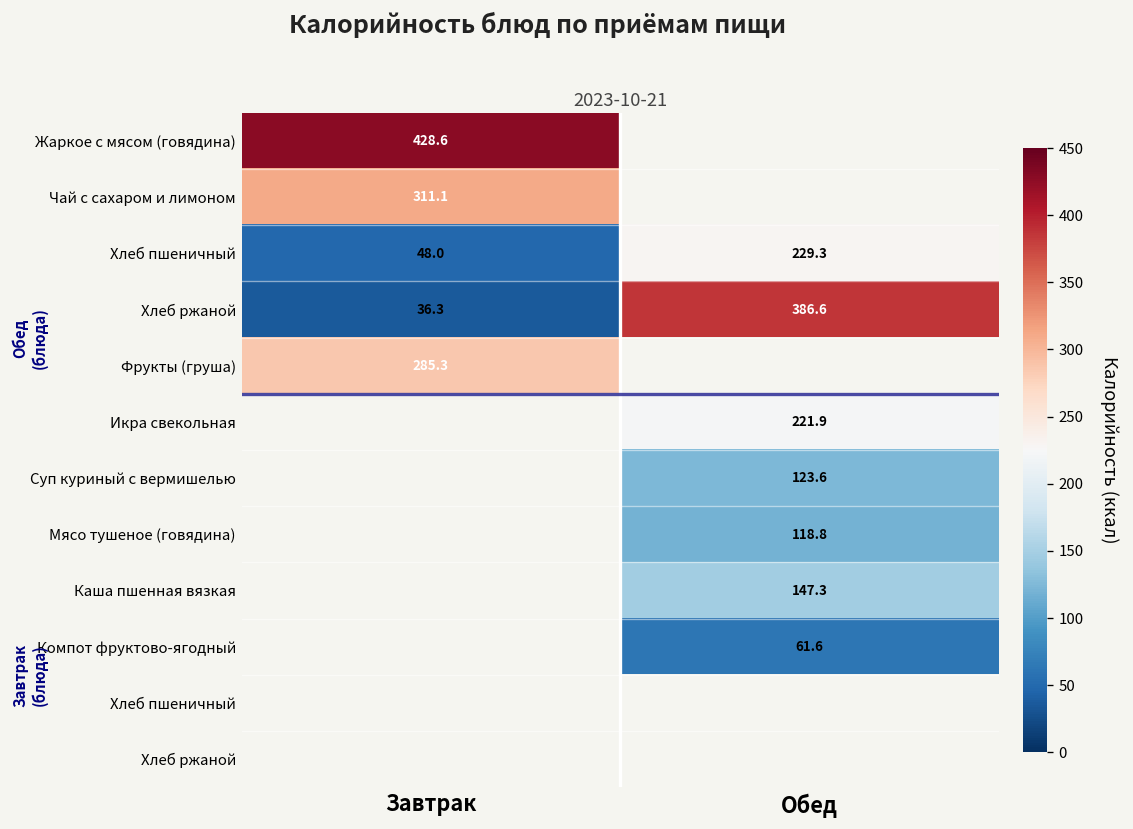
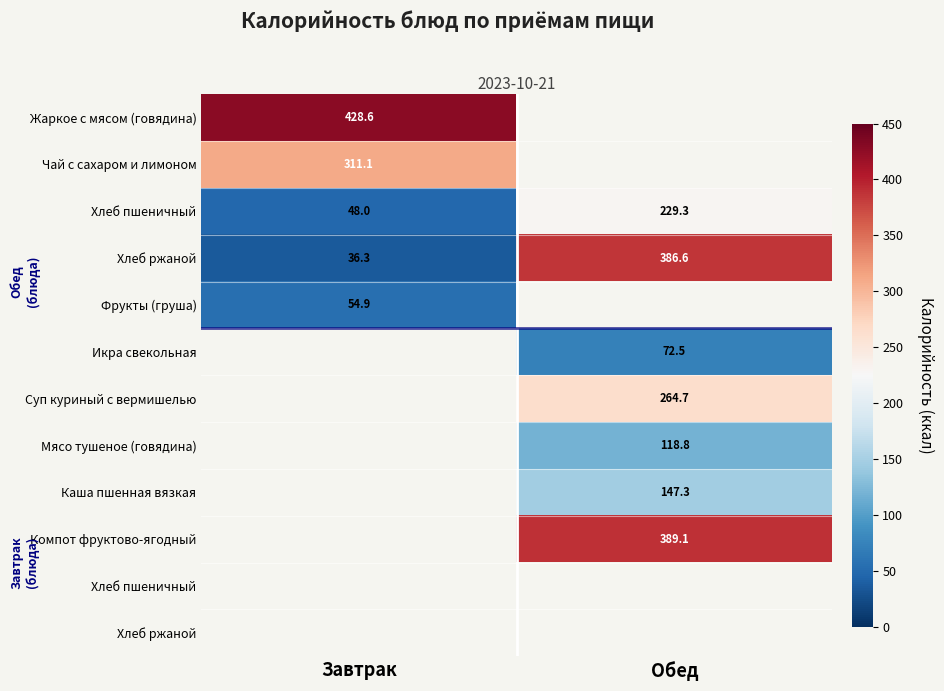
Фрукты (груша), Завтрак: 285.3 -> 54.9
Икра свекольная, Обед: 221.9 -> 72.5
Суп куриный с вермишелью, Обед: 123.6 -> 264.7
Компот фруктово-ягодный, Обед: 61.6 -> 389.1
